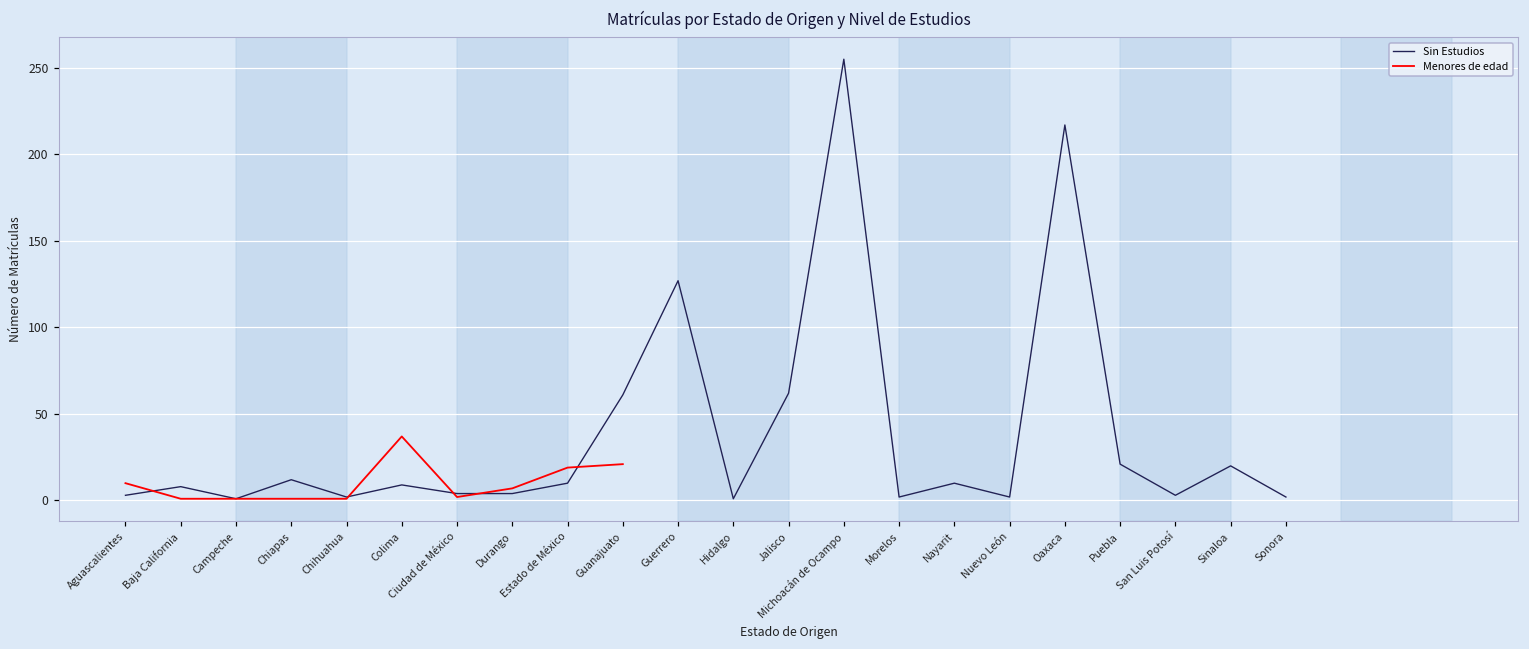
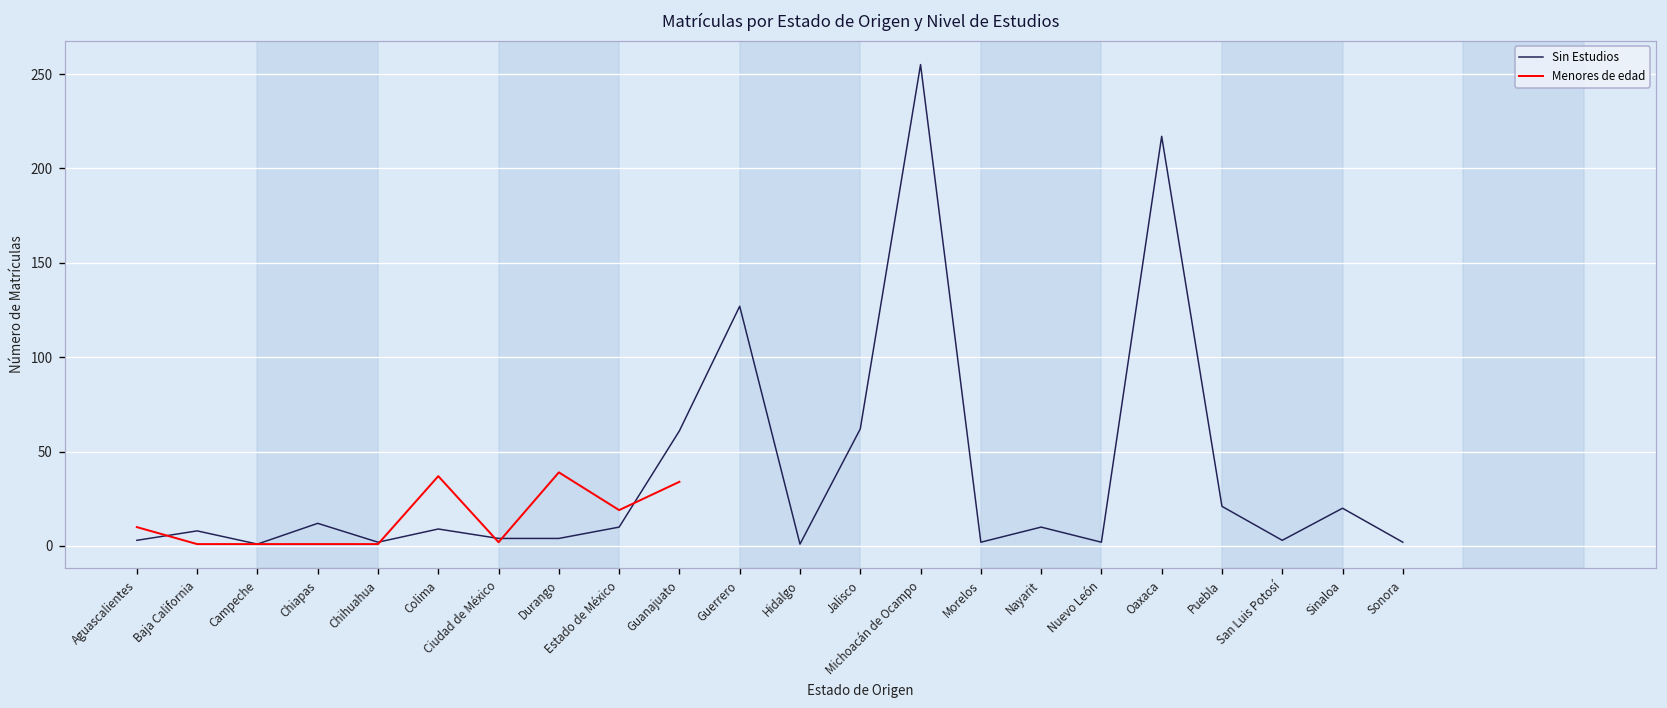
Menores de edad, Durango: 7 -> 39
Menores de edad, Guanajuato: 21 -> 34
